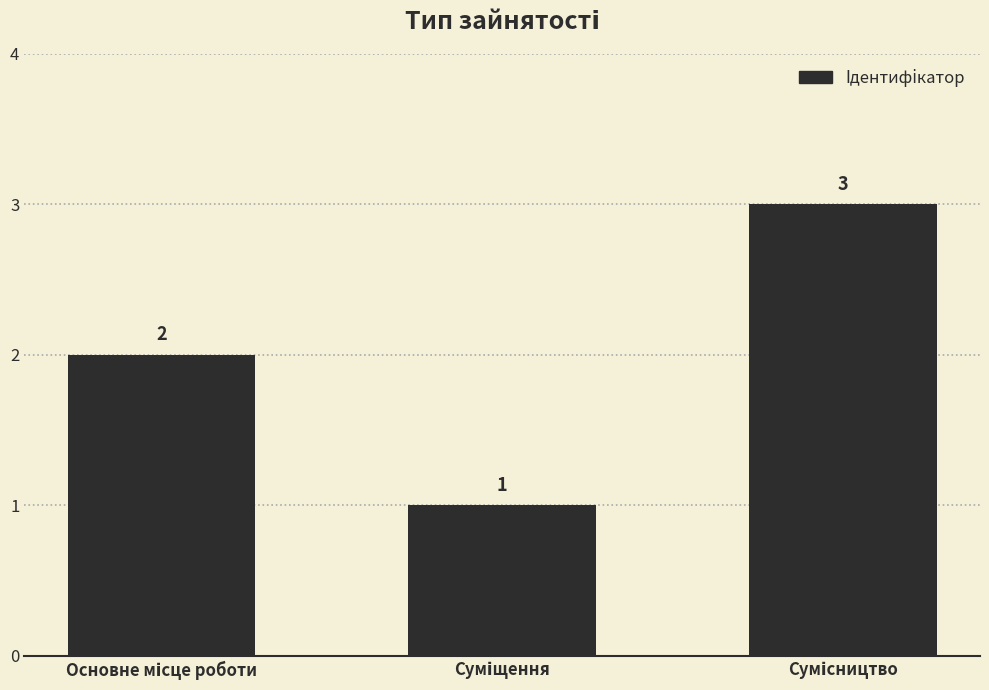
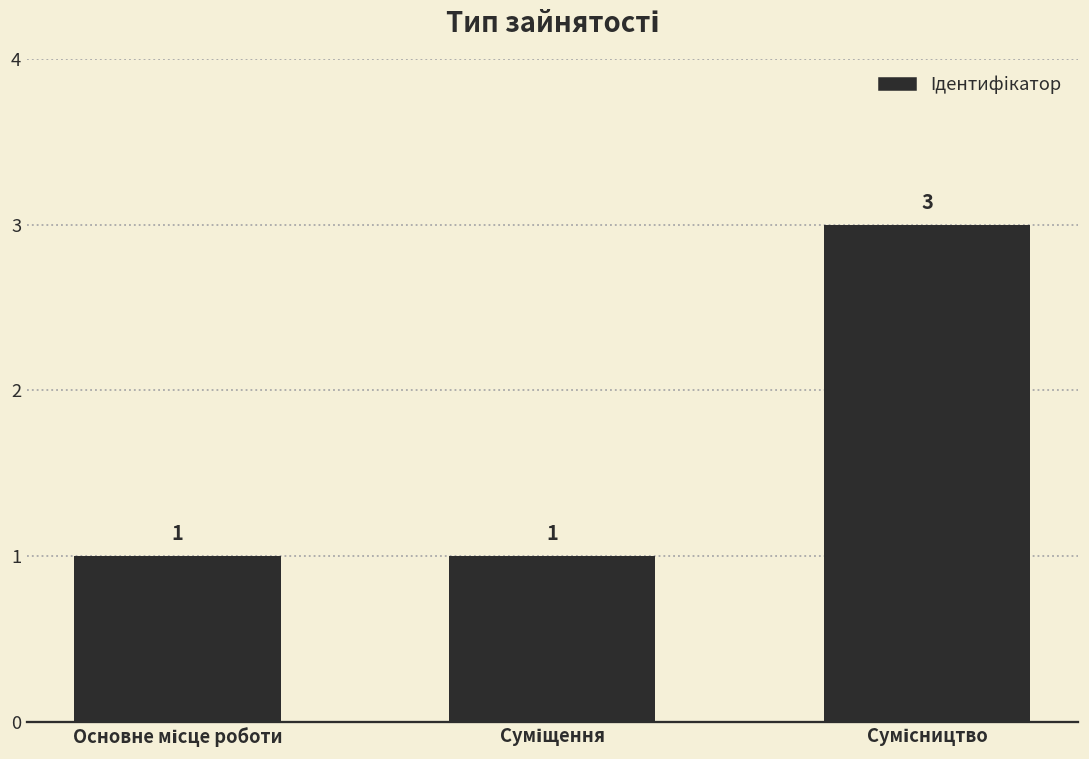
Основне місце роботи: 2 -> 1
